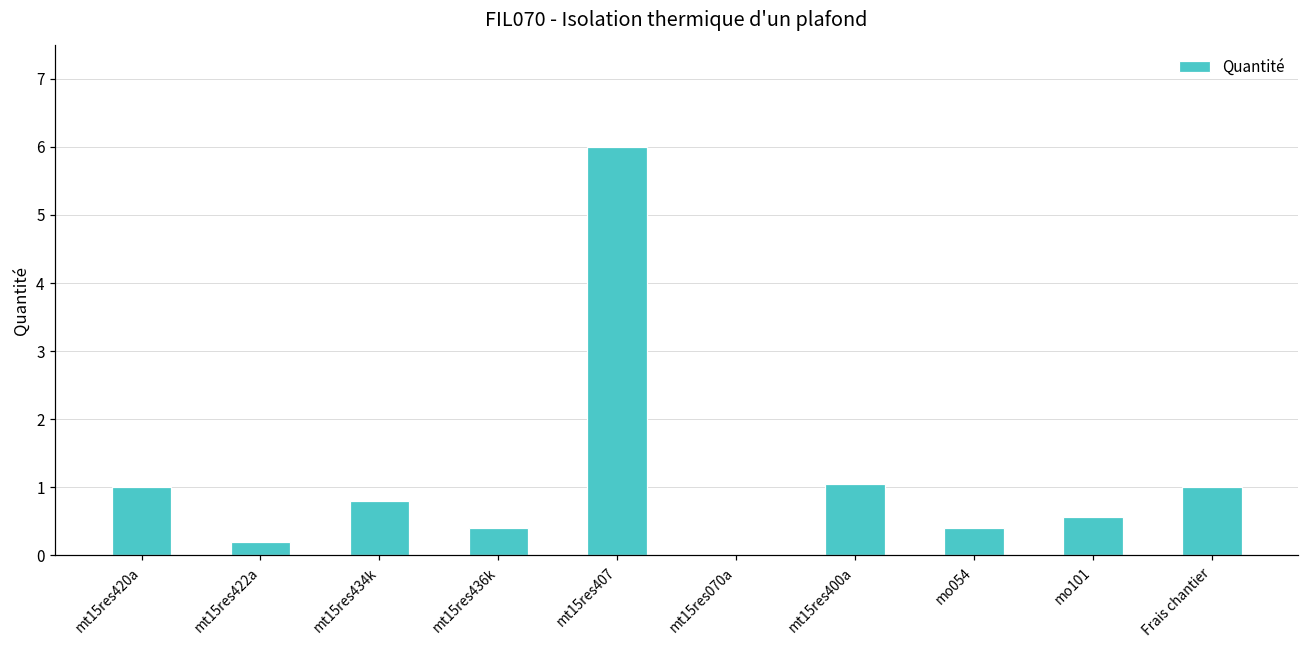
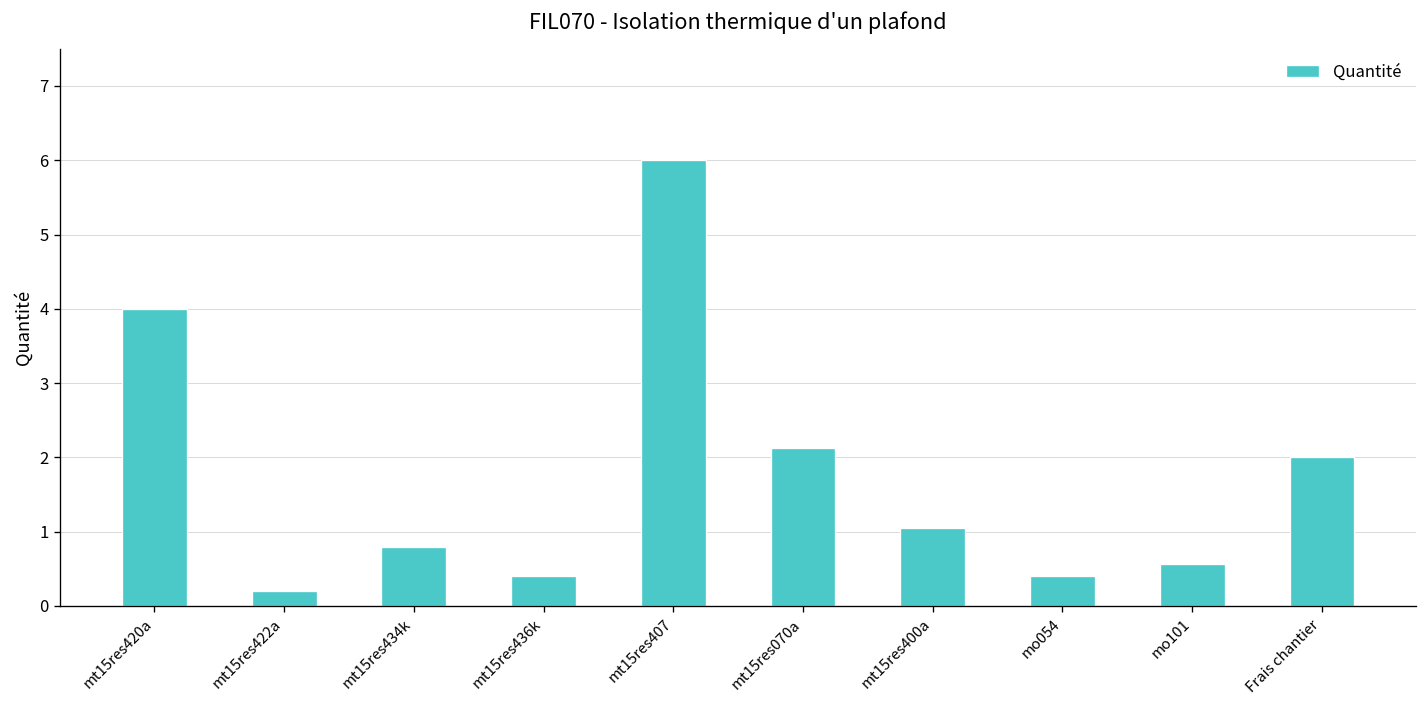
mt15res420a: 1 -> 4
mt15res070a: 0.0 -> 2.1
Frais chantier: 1 -> 2
